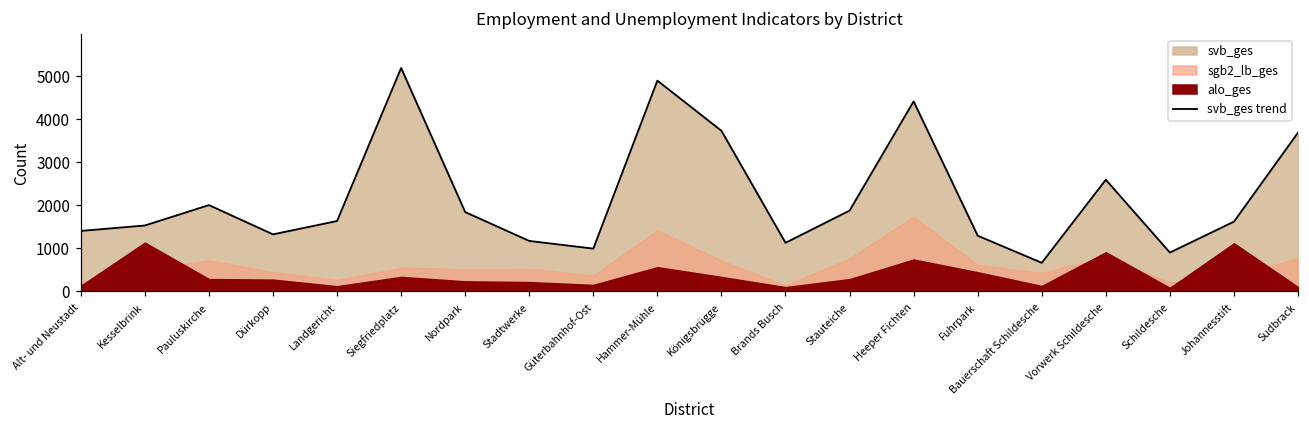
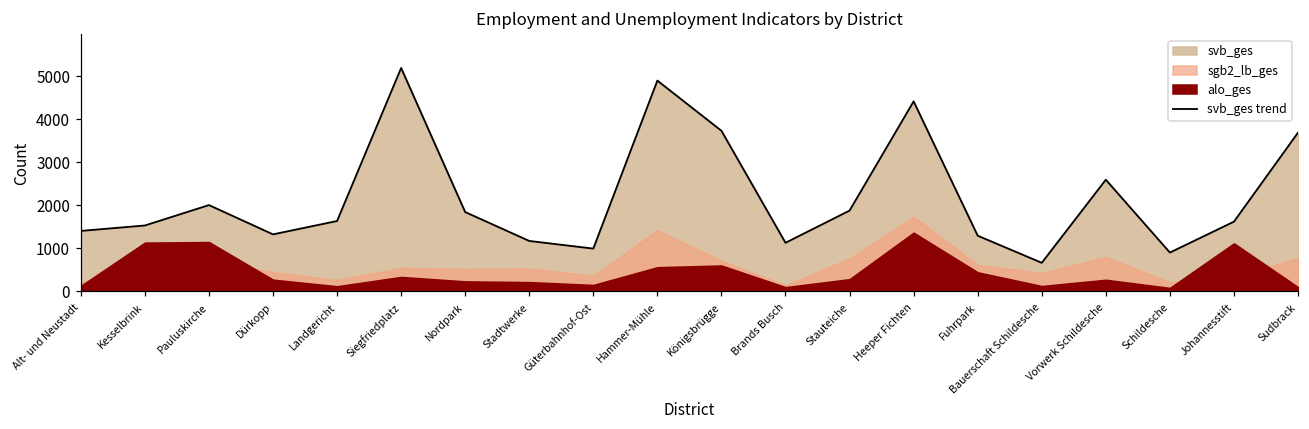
alo_ges, Pauluskirche: 300 -> 1100
alo_ges, Königsbrügge: 300 -> 600
alo_ges, Heeper Fichten: 700 -> 1400
alo_ges, Vorwerk Schildesche: 900 -> 300
